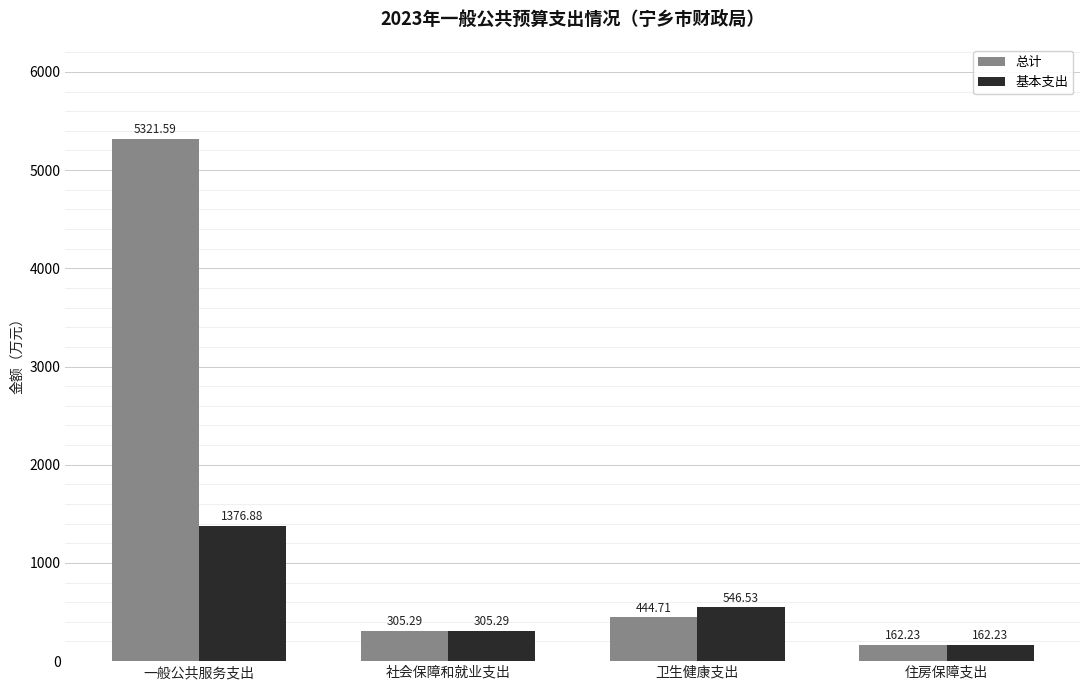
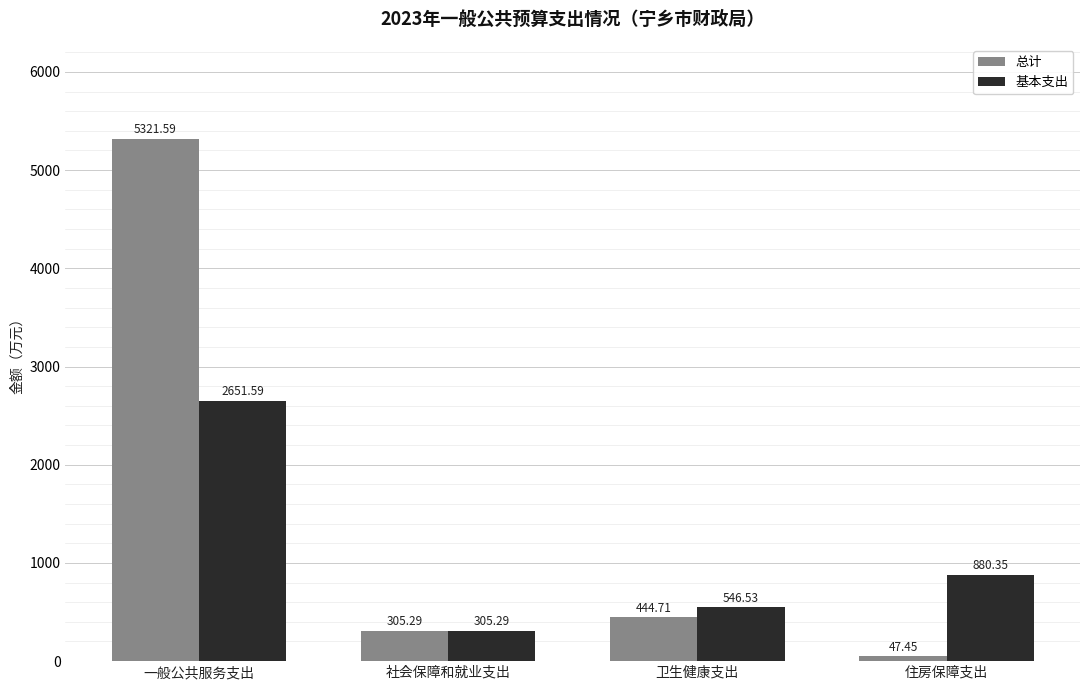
基本支出, 一般公共服务支出: 1376.88 -> 2651.59
总计, 住房保障支出: 162.23 -> 47.45
基本支出, 住房保障支出: 162.23 -> 880.35
